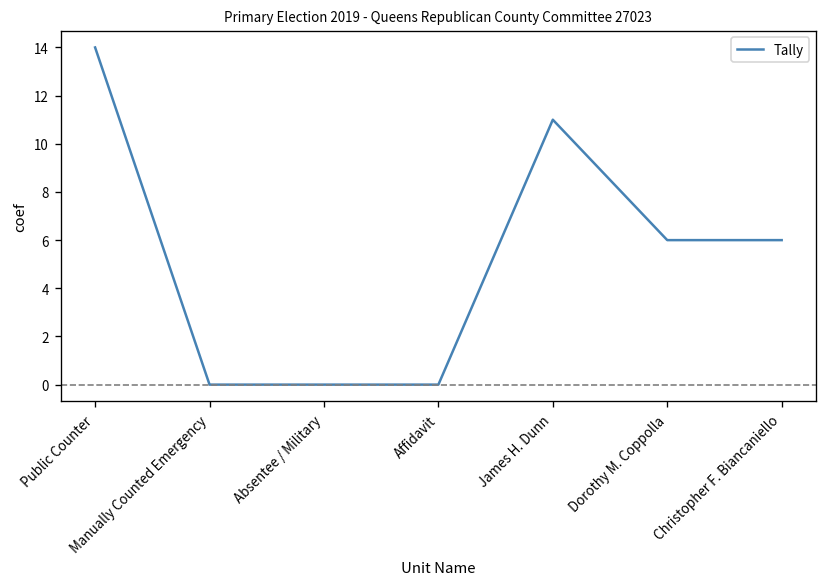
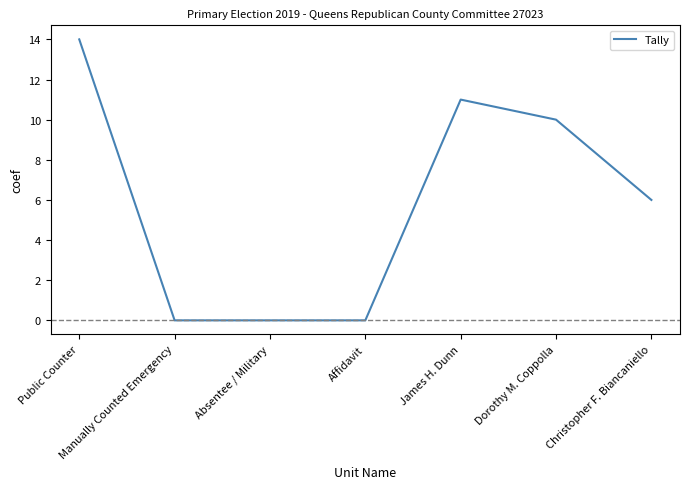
Dorothy M. Coppolla: 6 -> 10
